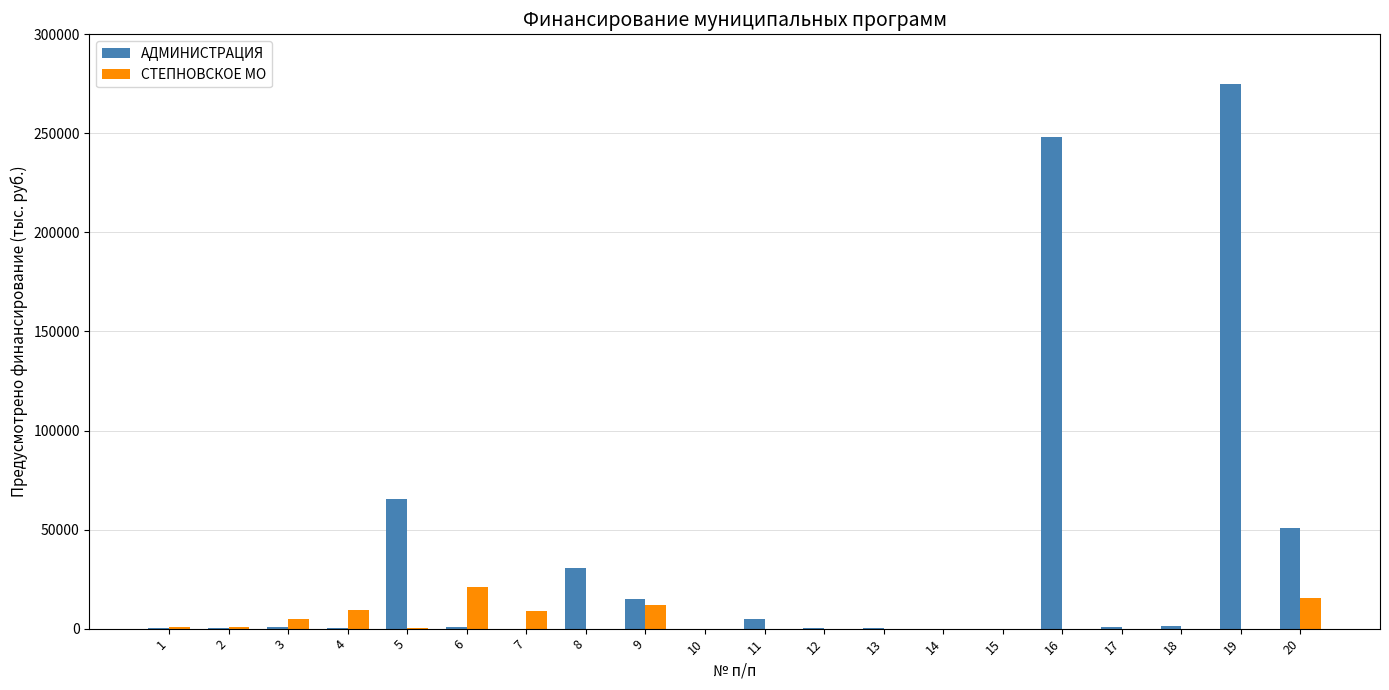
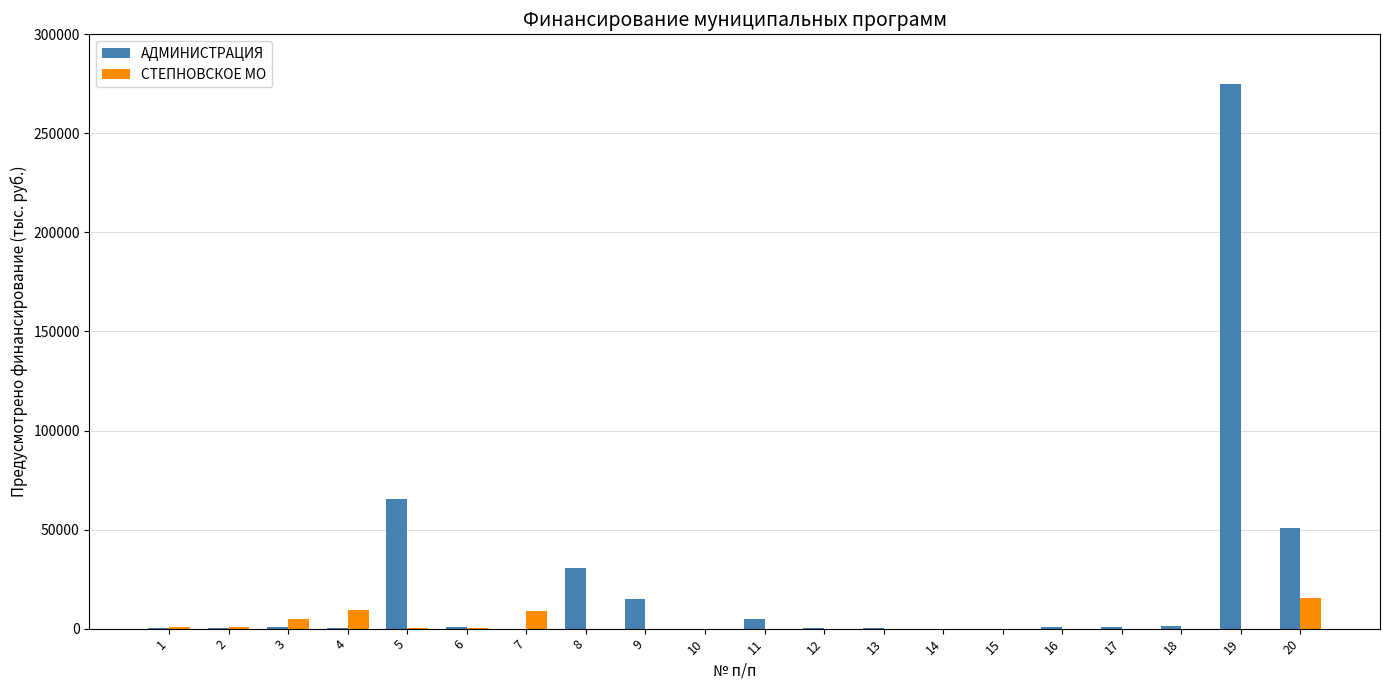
СТЕПНОВСКОЕ МО, 6: 21000 -> 0
СТЕПНОВСКОЕ МО, 9: 12000 -> 0
АДМИНИСТРАЦИЯ, 16: 248000 -> 1000
